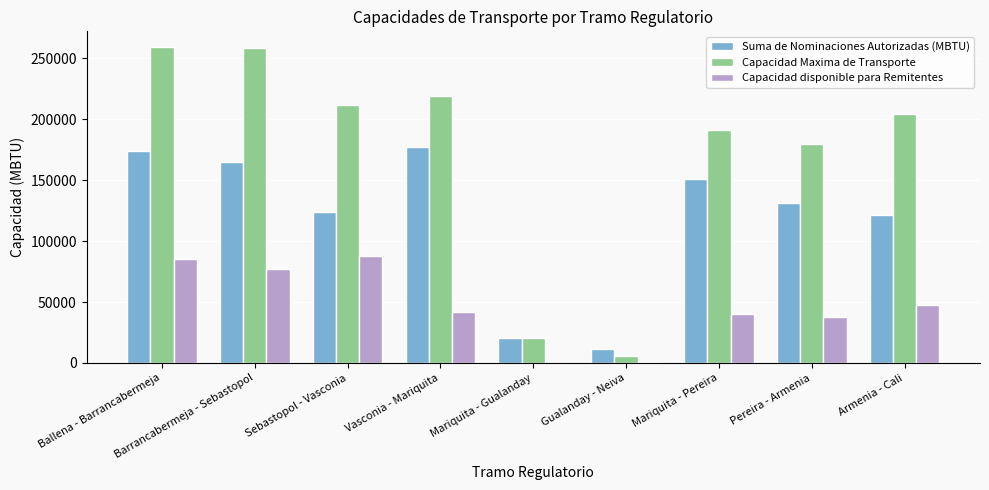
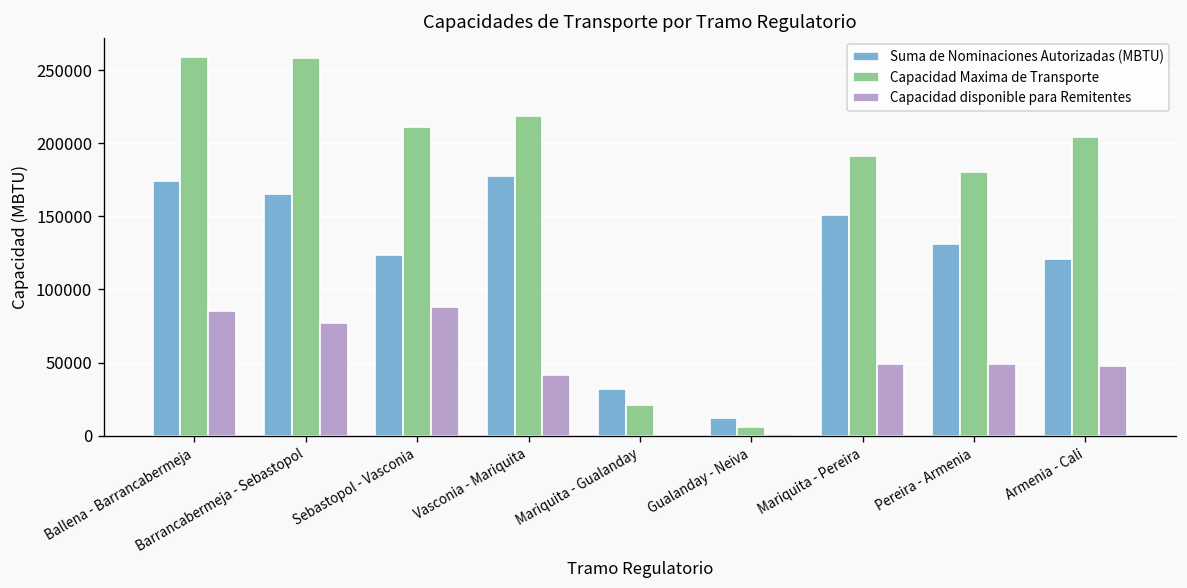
Suma de Nominaciones Autorizadas (MBTU), Mariquita - Gualanday: 21000 -> 32000
Capacidad disponible para Remitentes, Mariquita - Pereira: 40000 -> 49000
Capacidad disponible para Remitentes, Pereira - Armenia: 37000 -> 49000
